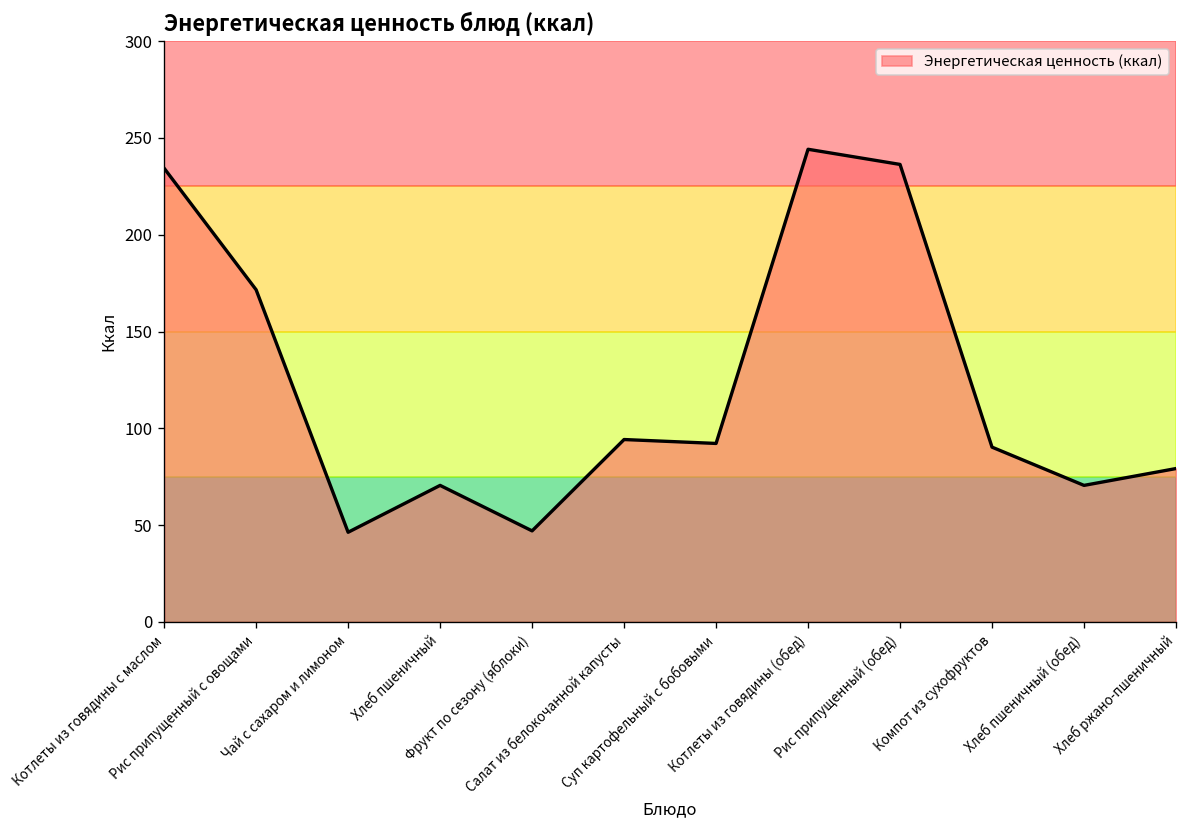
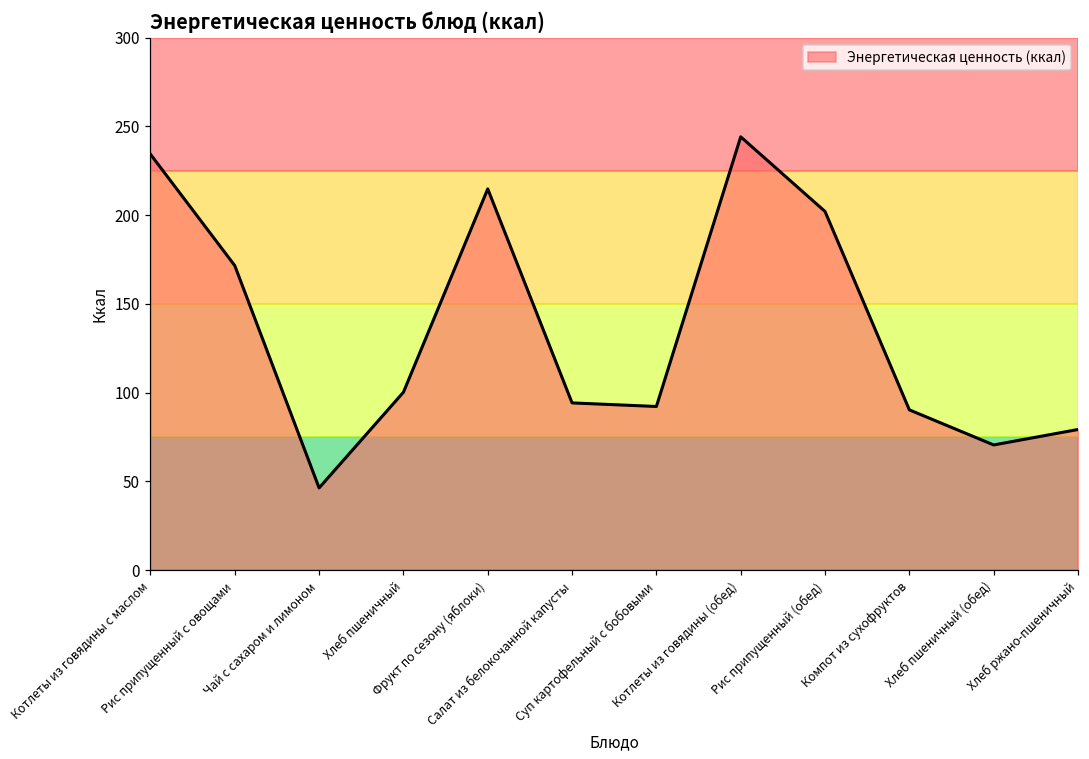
Хлеб пшеничный: 71 -> 100
Фрукт по сезону (яблоки): 47 -> 215
Рис припущенный (обед): 236 -> 202
